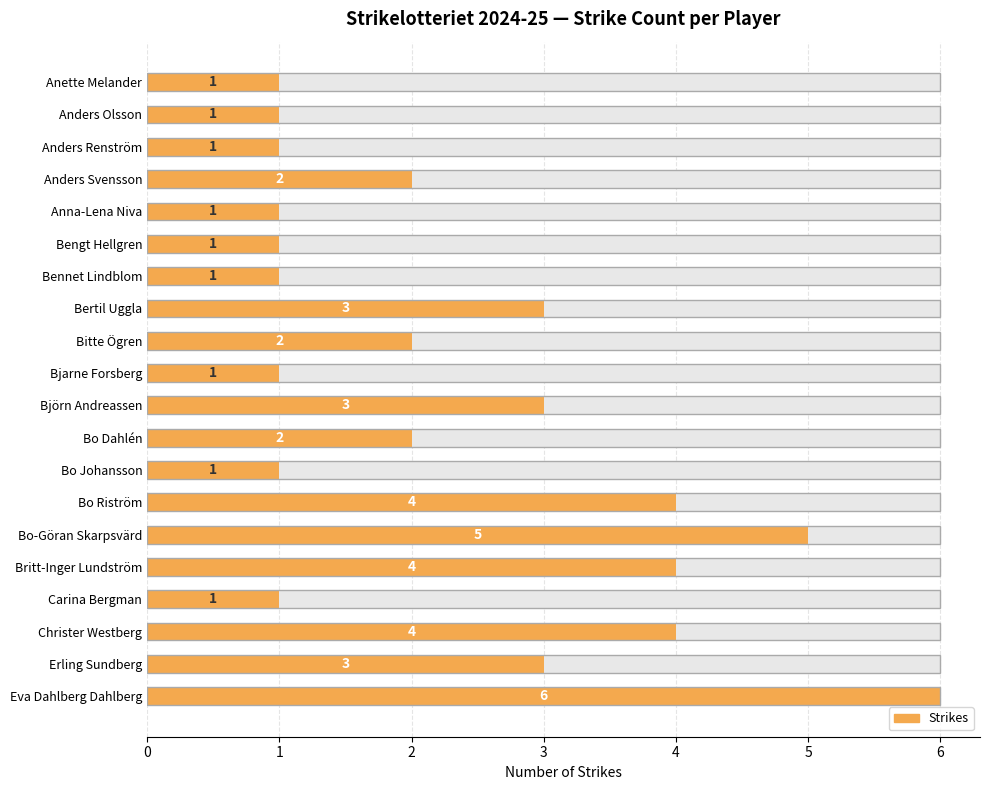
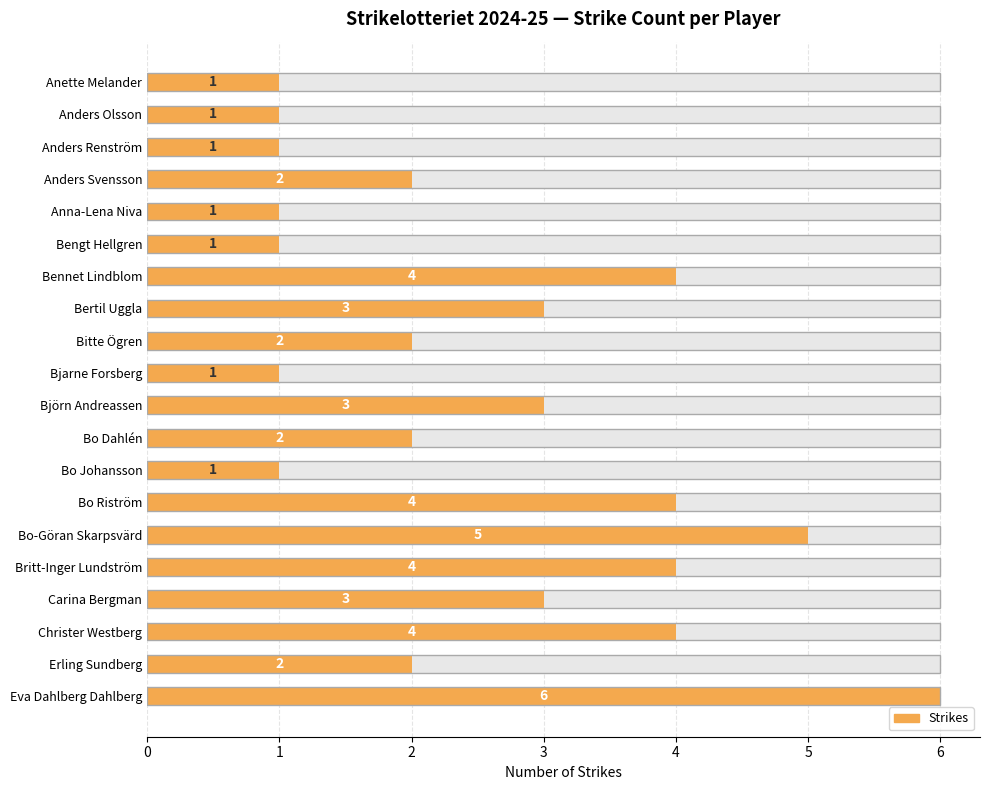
Strikes, Bennet Lindblom: 1 -> 4
Strikes, Carina Bergman: 1 -> 3
Strikes, Erling Sundberg: 3 -> 2
